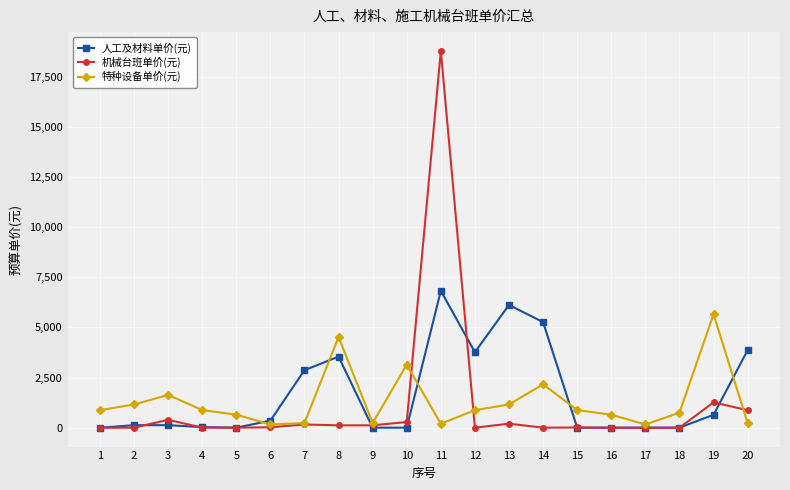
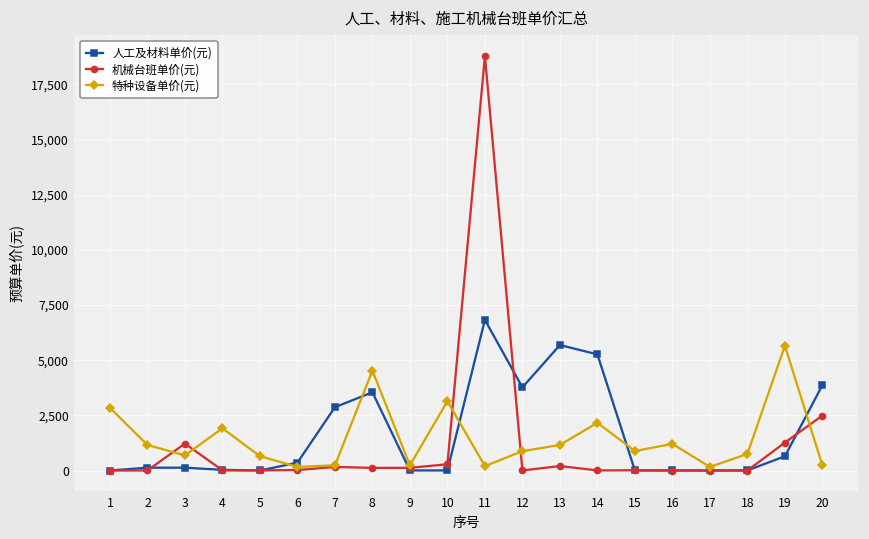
特种设备单价(元), 1: 900 -> 2,800
机械台班单价(元), 3: 400 -> 1,200
特种设备单价(元), 3: 1,600 -> 700
特种设备单价(元), 4: 900 -> 1,900
人工及材料单价(元), 13: 6,100 -> 5,700
特种设备单价(元), 16: 700 -> 1,200
机械台班单价(元), 20: 900 -> 2,500
